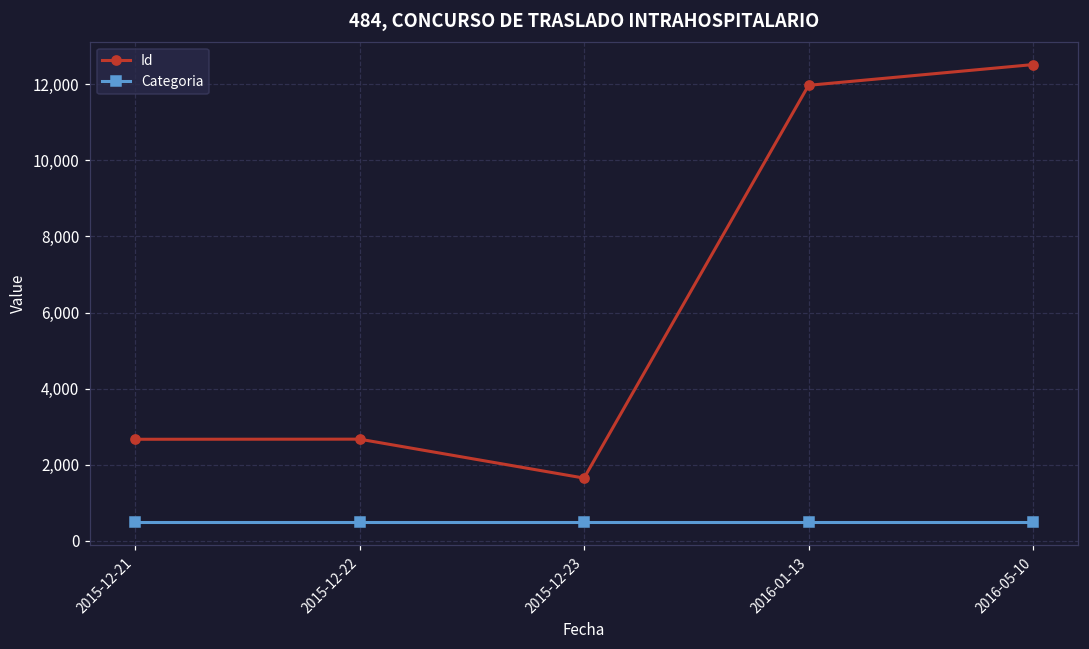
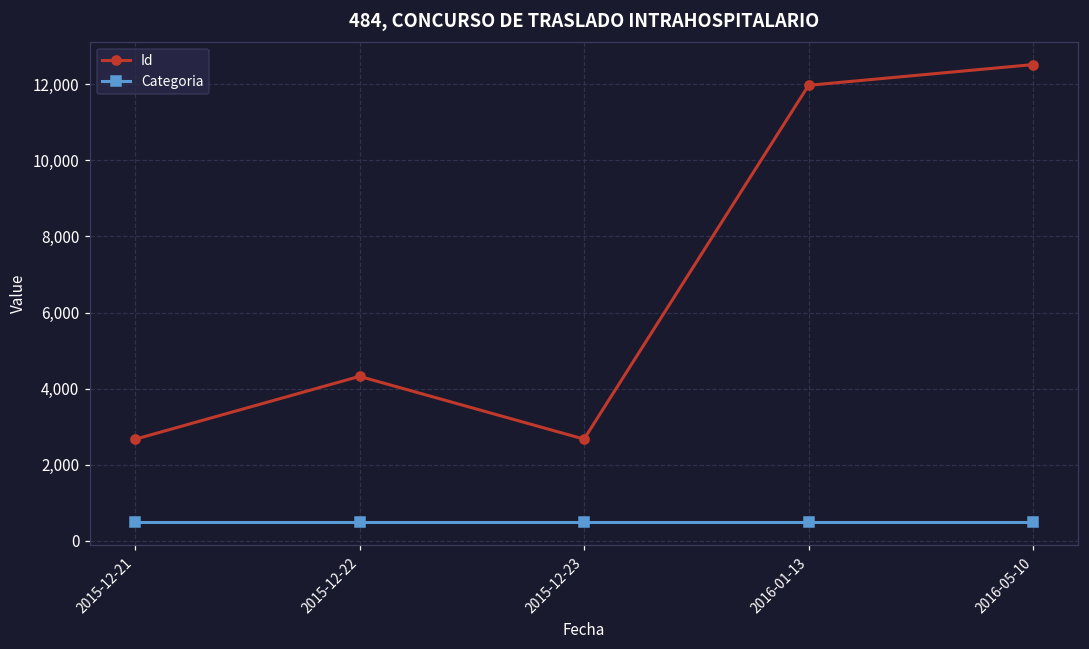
Id, 2015-12-22: 2,700 -> 4,300
Id, 2015-12-23: 1,600 -> 2,700
